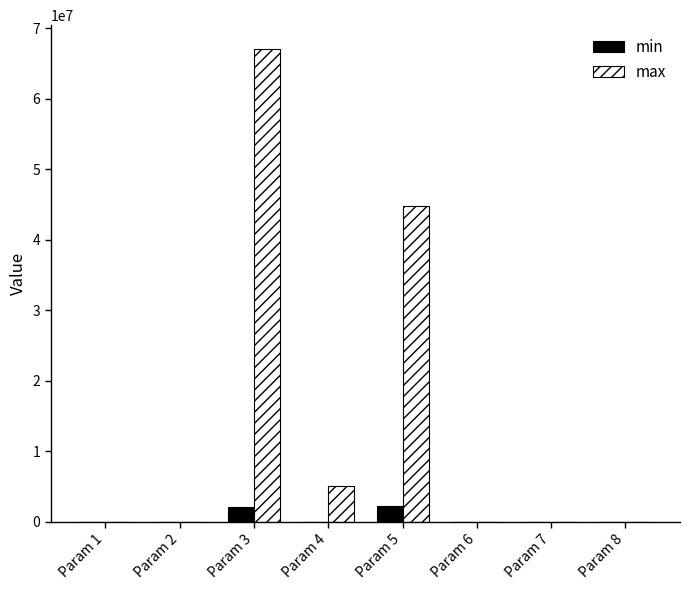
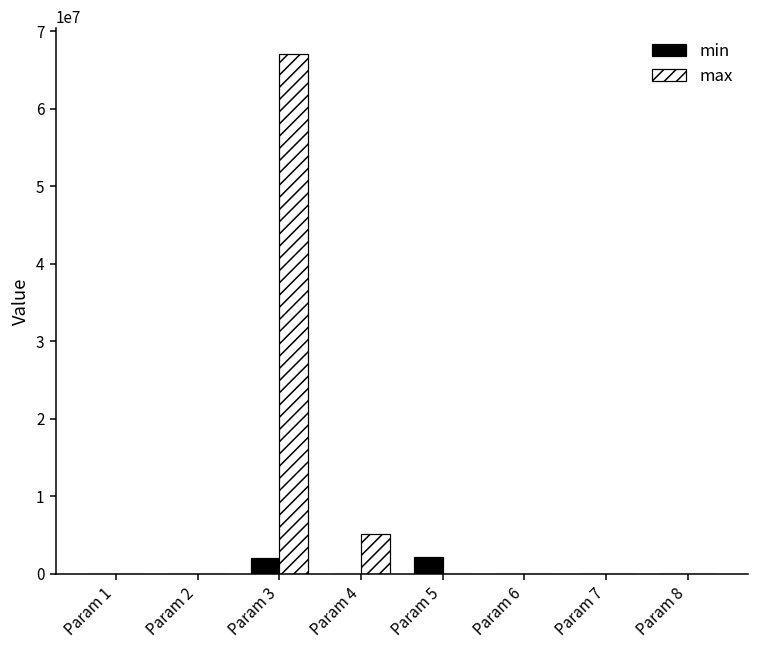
max, Param 5: 45000000 -> 0
